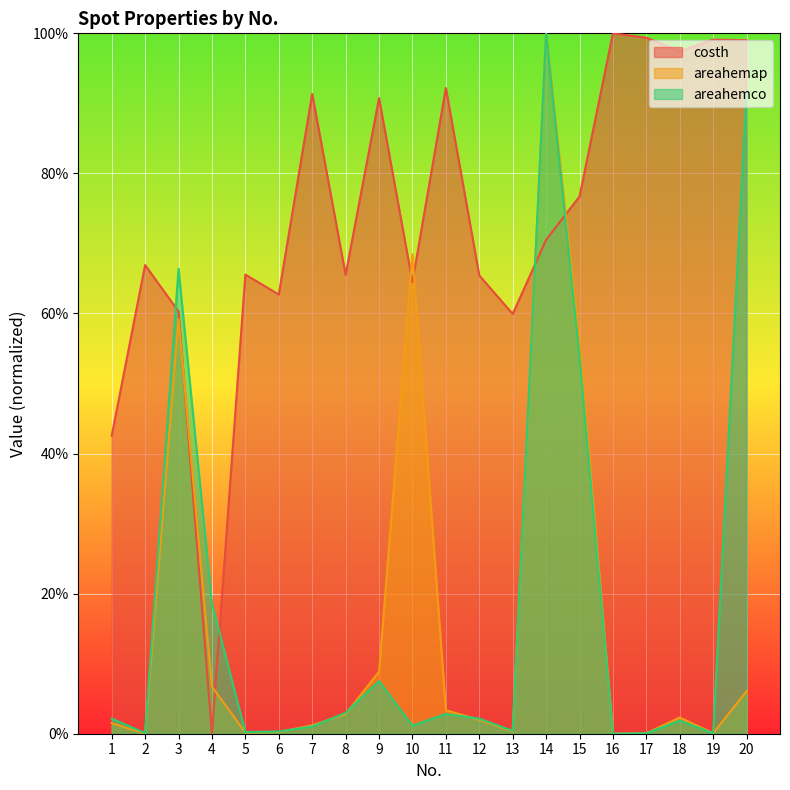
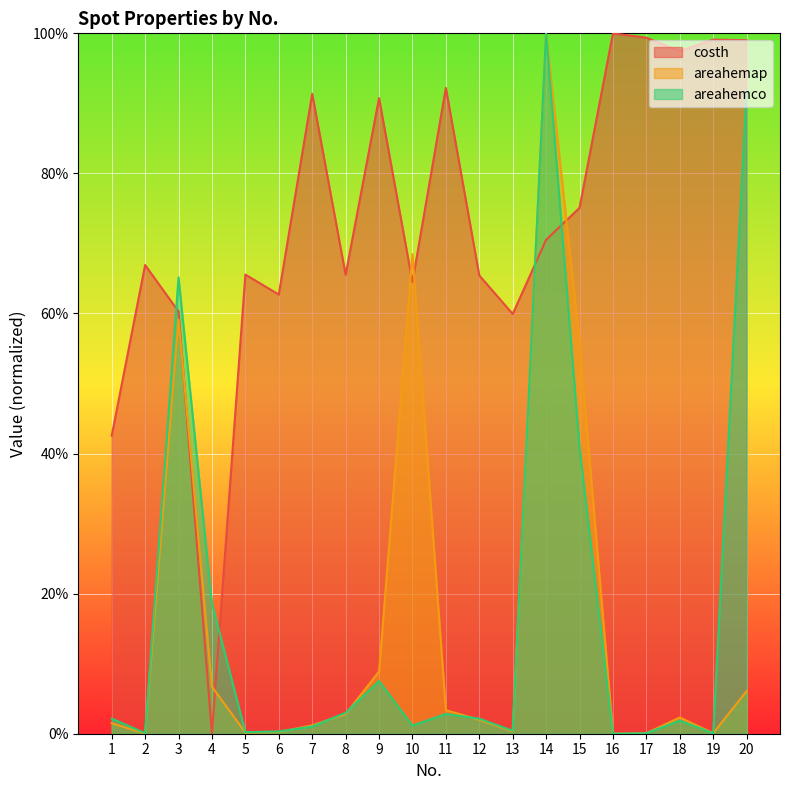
areahemco, 3: 66% -> 65%
costh, 15: 77% -> 75%
areahemco, 15: 54% -> 41%
